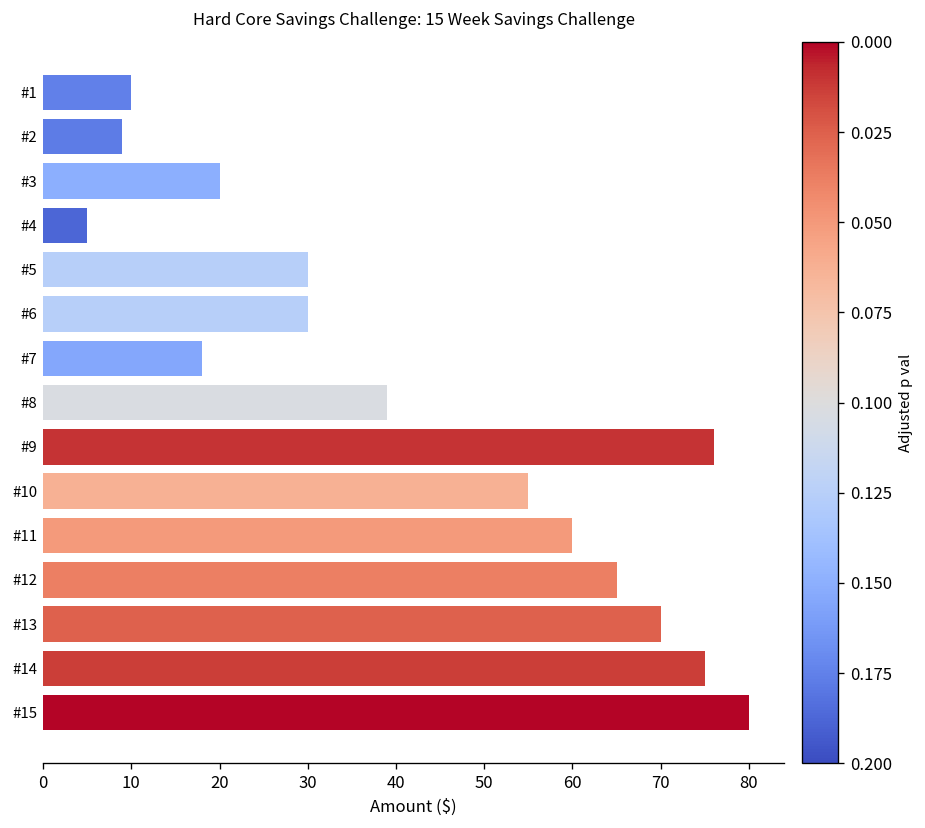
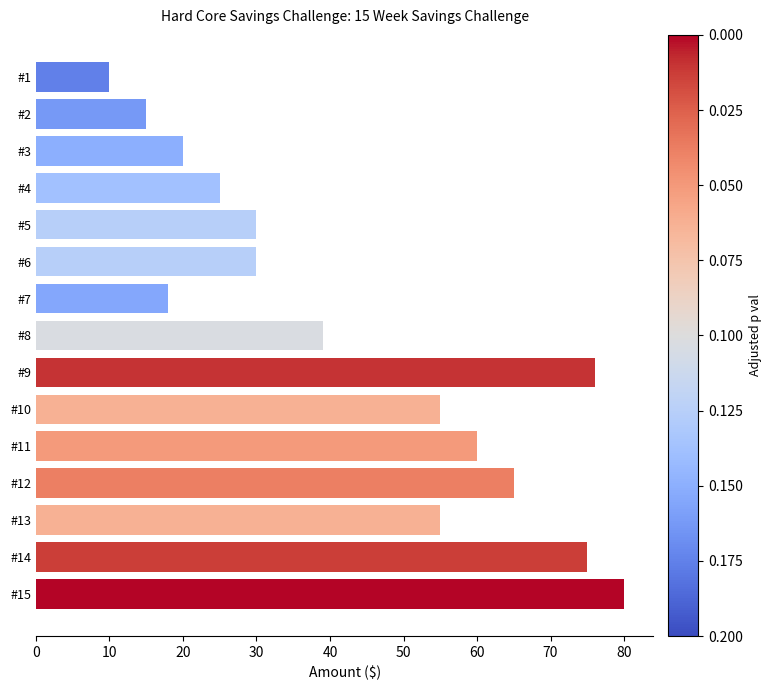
#2: 9 -> 15
#4: 5 -> 25
#13: 70 -> 55
